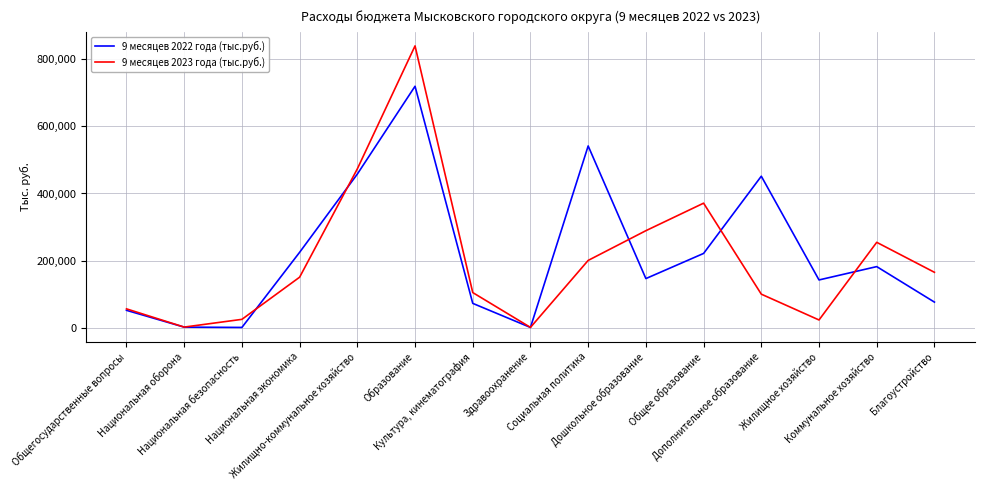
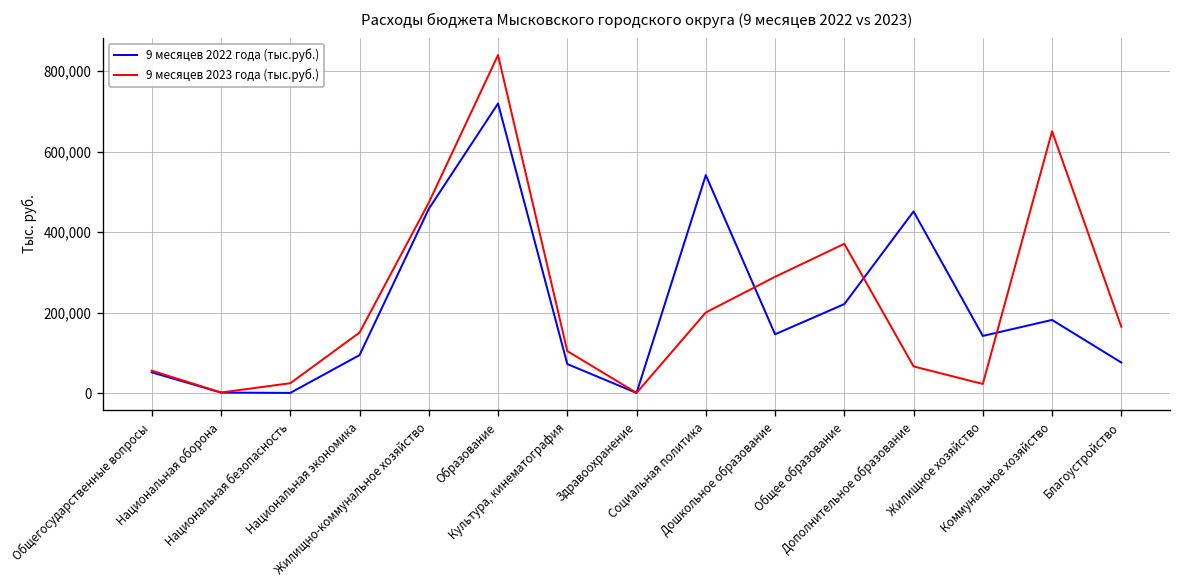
9 месяцев 2022 года (тыс.руб.), Национальная экономика: 220,000 -> 90,000
9 месяцев 2023 года (тыс.руб.), Дополнительное образование: 100,000 -> 70,000
9 месяцев 2023 года (тыс.руб.), Коммунальное хозяйство: 250,000 -> 650,000
